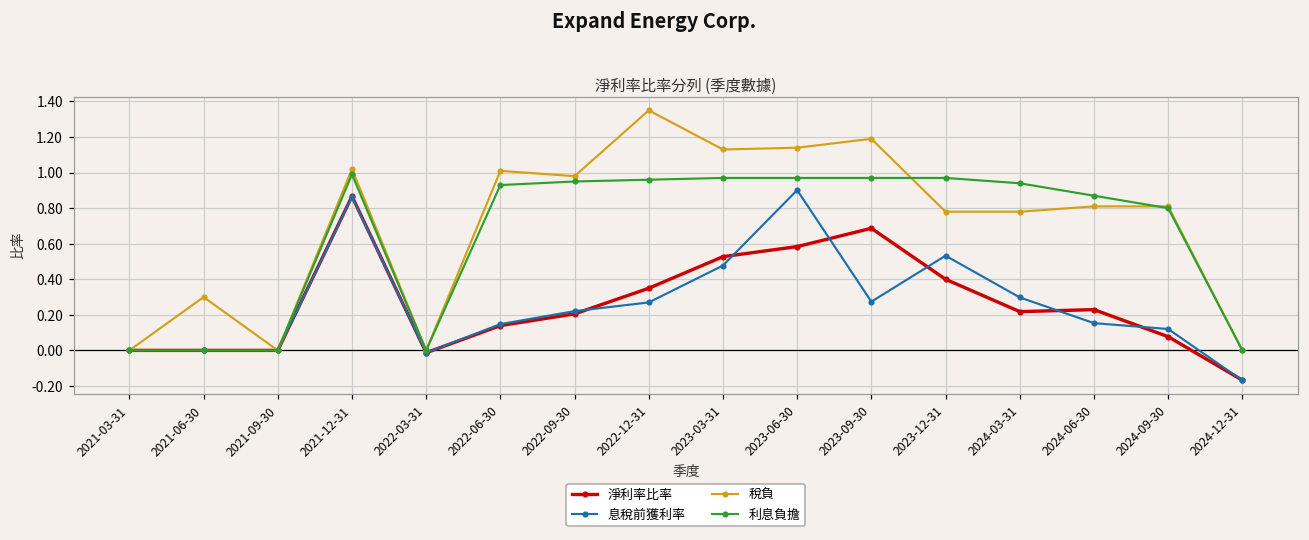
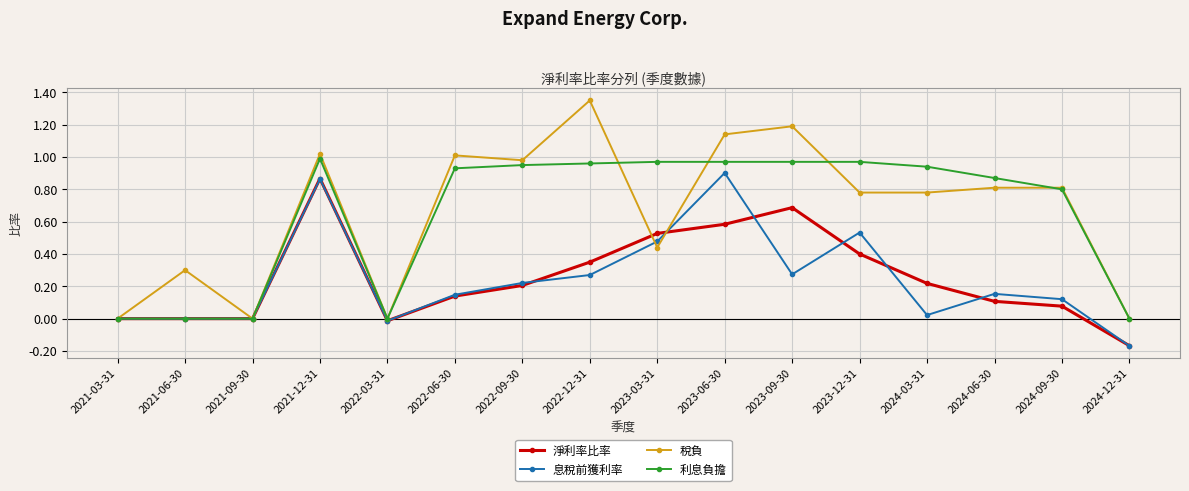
稅負, 2023-03-31: 1.13 -> 0.44
息稅前獲利率, 2024-03-31: 0.30 -> 0.02
淨利率比率, 2024-06-30: 0.23 -> 0.11
